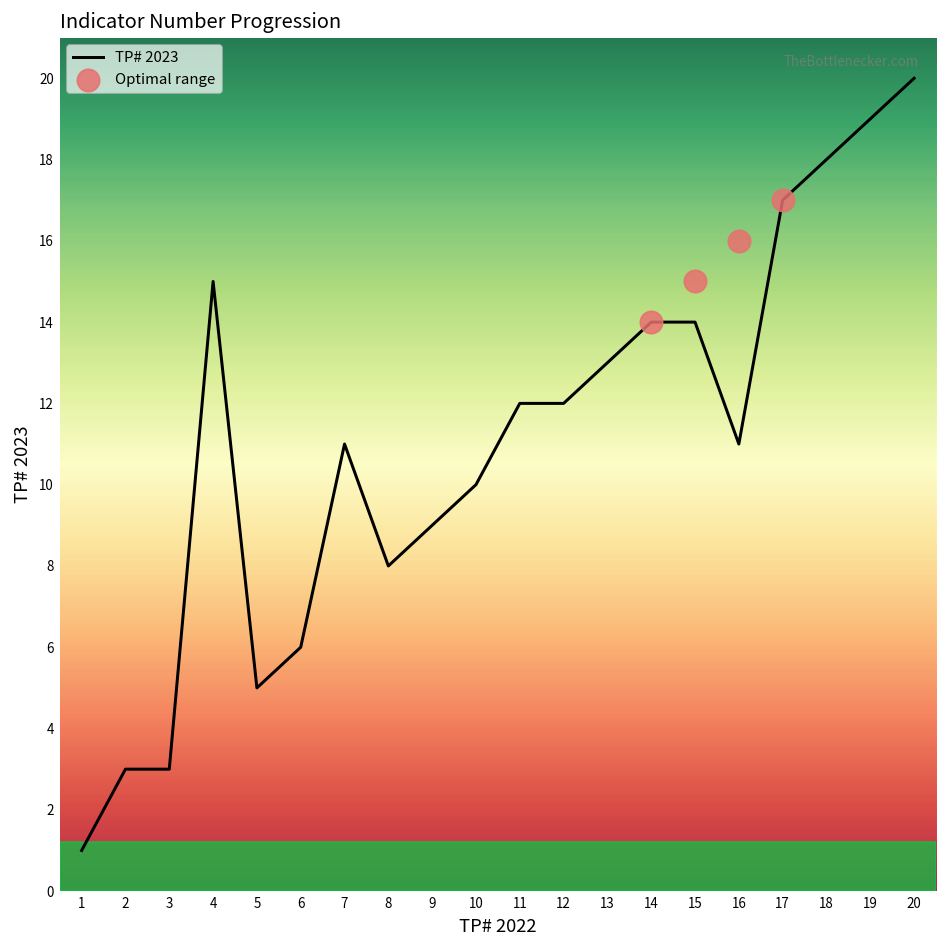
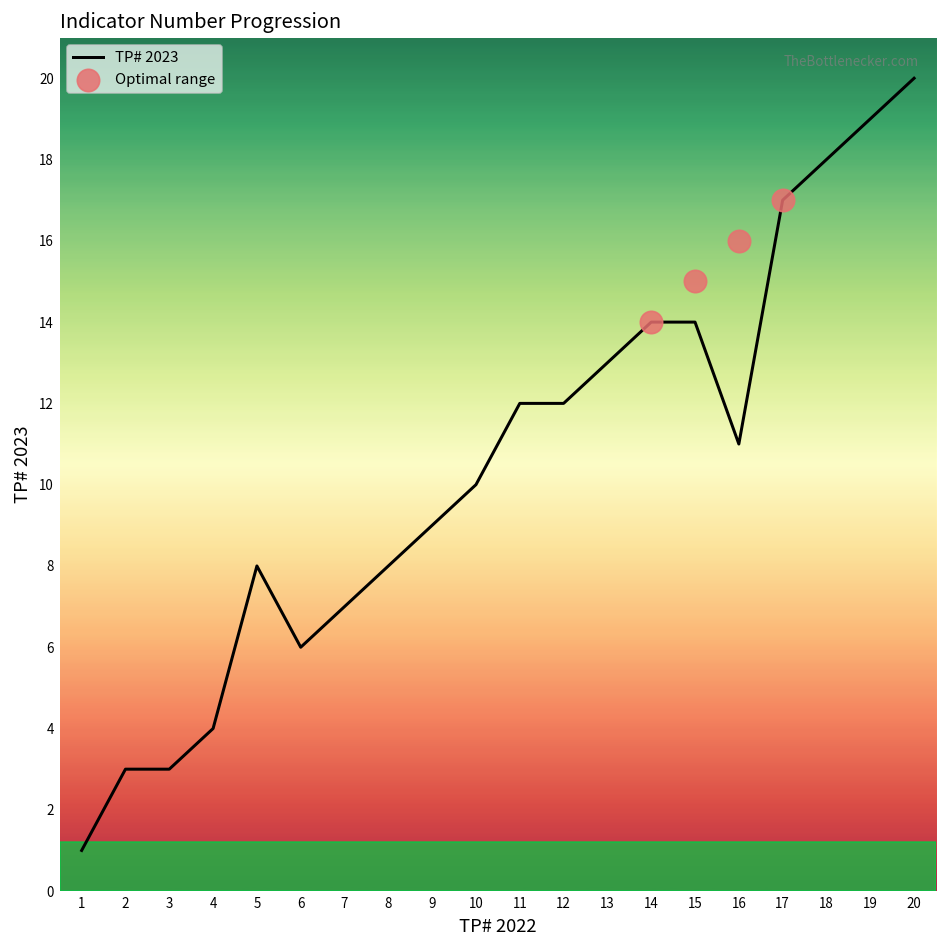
TP# 2023, 4: 15 -> 4
TP# 2023, 5: 5 -> 8
TP# 2023, 7: 11 -> 7
